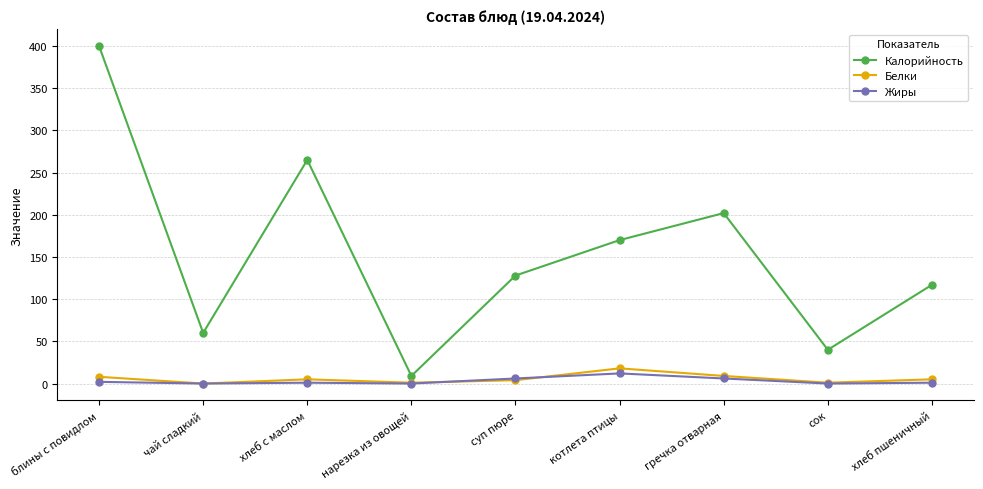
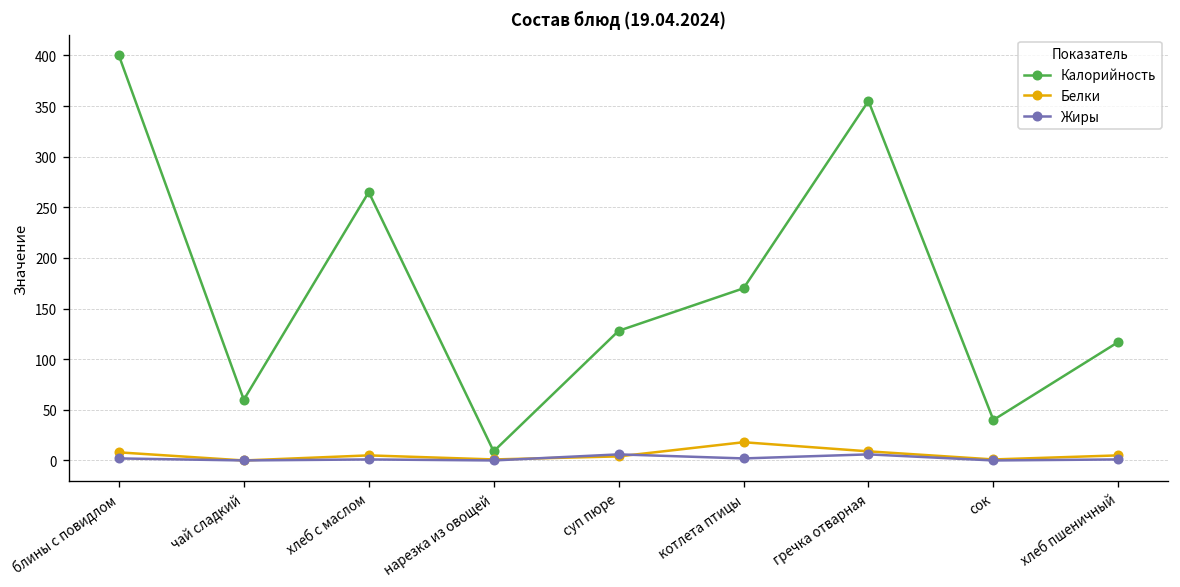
Жиры, котлета птицы: 10 -> 0
Калорийность, гречка отварная: 200 -> 360
